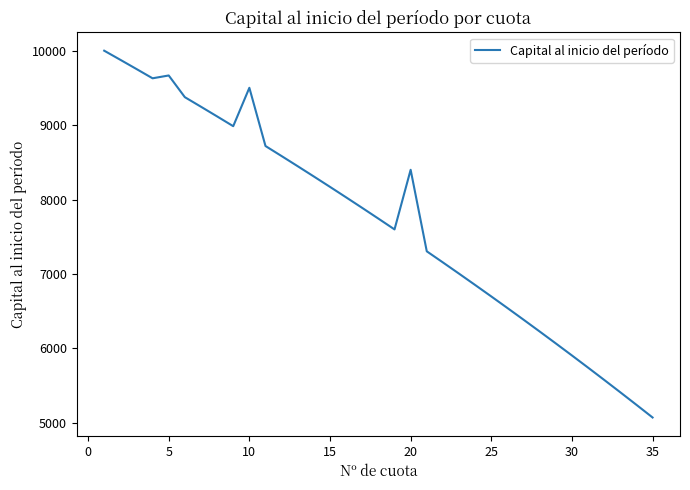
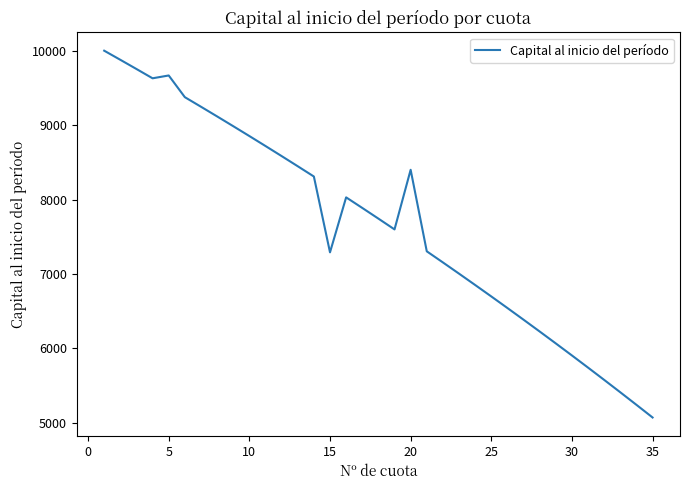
10: 9500 -> 8900
15: 8200 -> 7300
